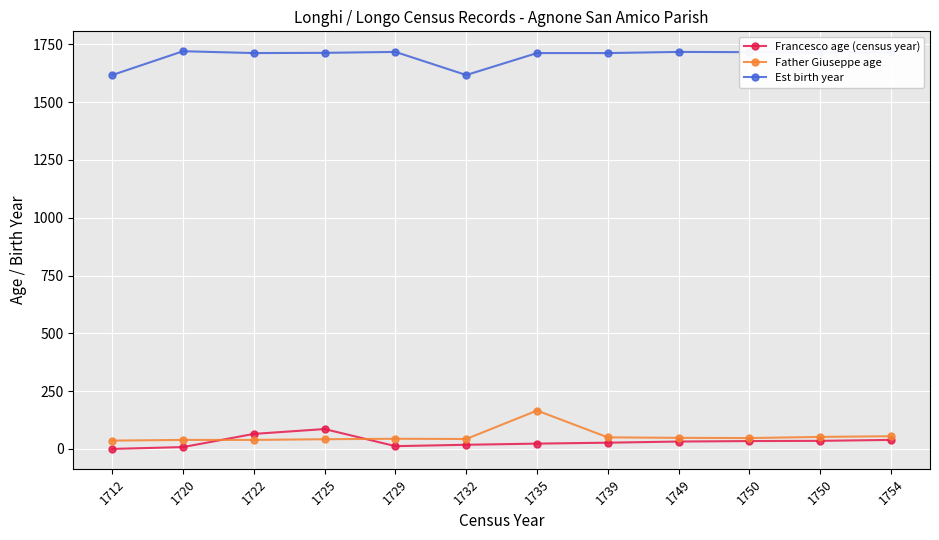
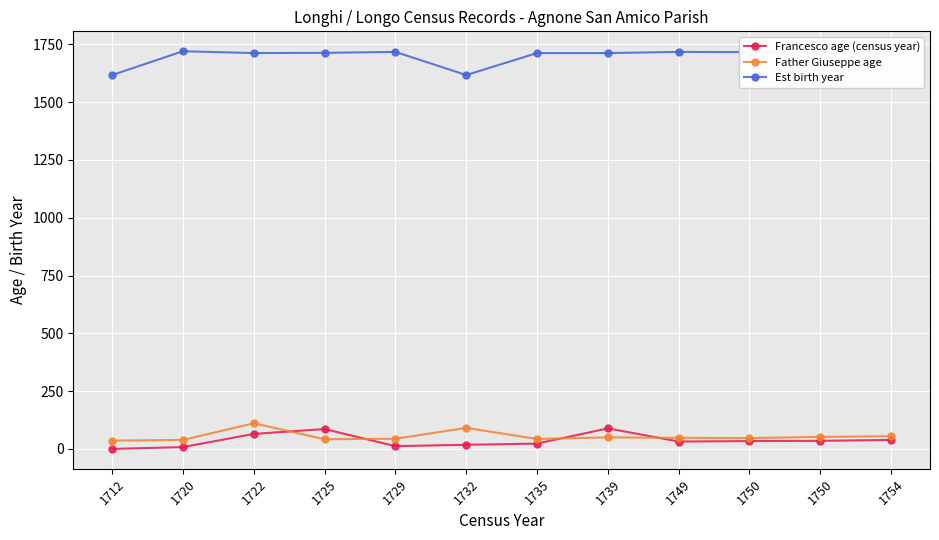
Father Giuseppe age, 1722: 40 -> 110
Father Giuseppe age, 1732: 40 -> 90
Father Giuseppe age, 1735: 170 -> 40
Francesco age (census year), 1739: 30 -> 90
